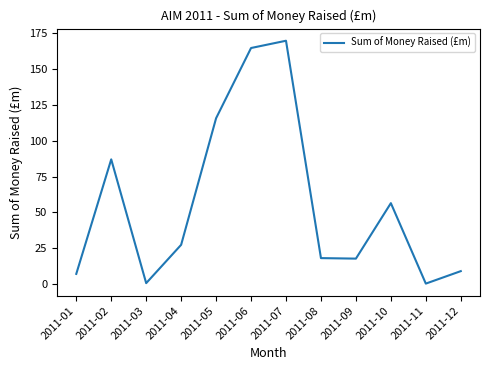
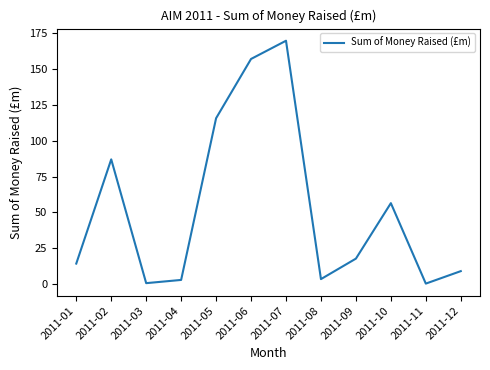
2011-01: 7 -> 14
2011-04: 28 -> 3
2011-06: 164 -> 157
2011-08: 18 -> 4
